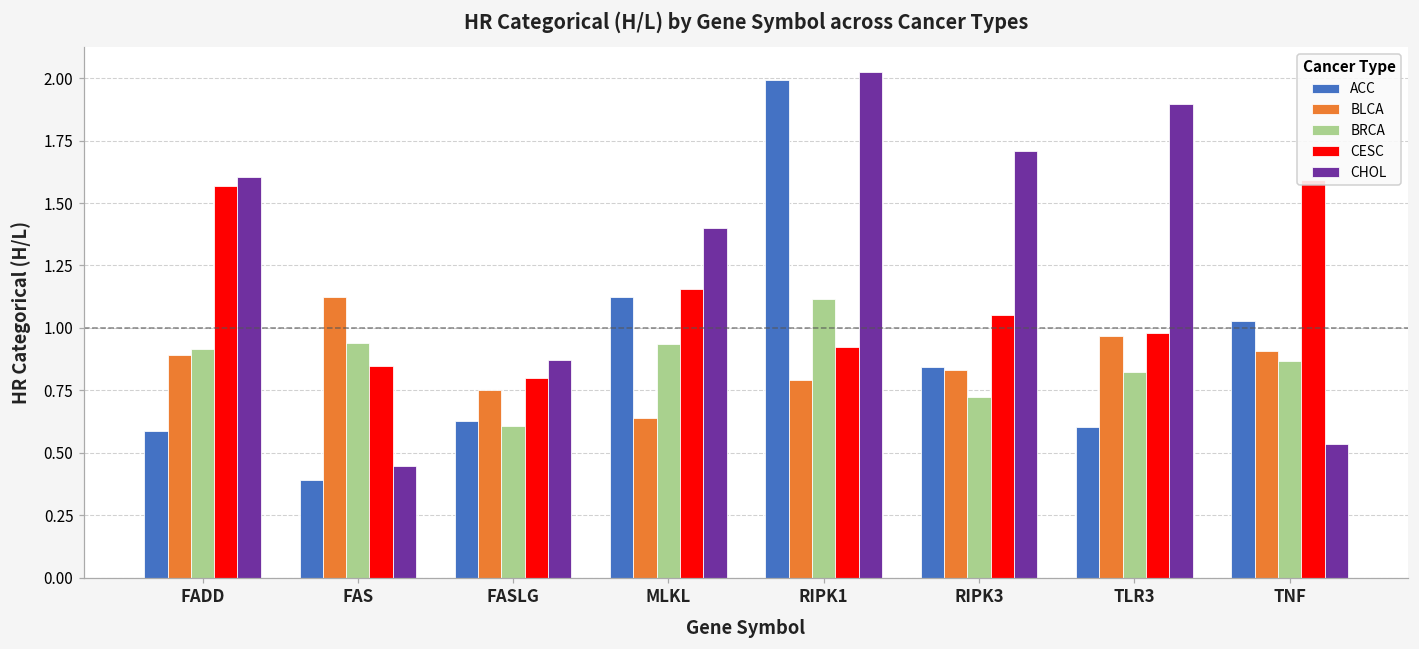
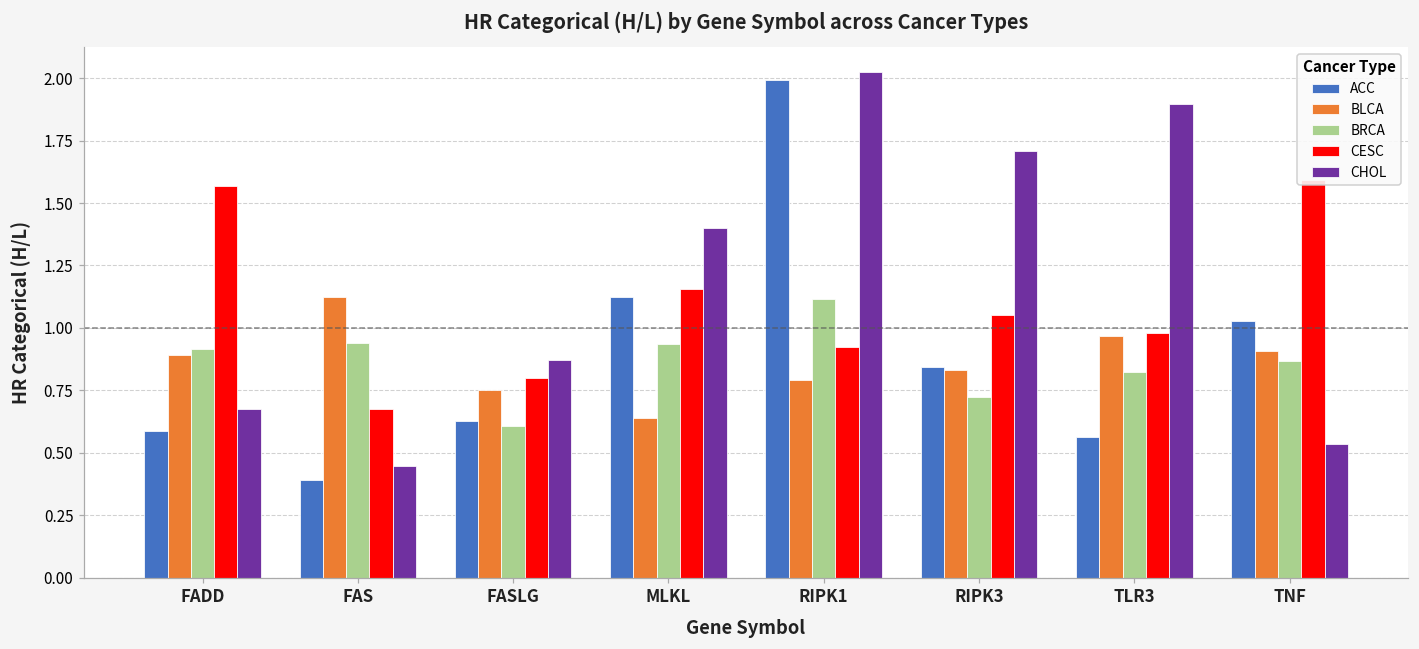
CHOL, FADD: 1.60 -> 0.67
CESC, FAS: 0.85 -> 0.68
ACC, TLR3: 0.60 -> 0.56
